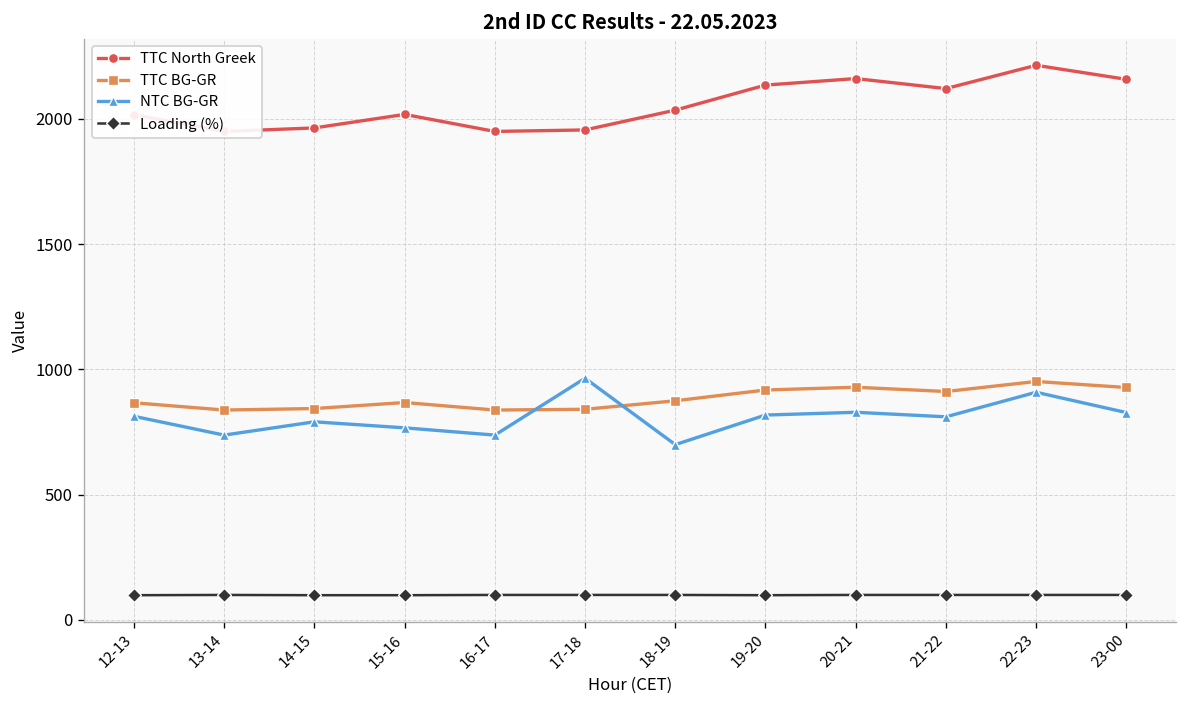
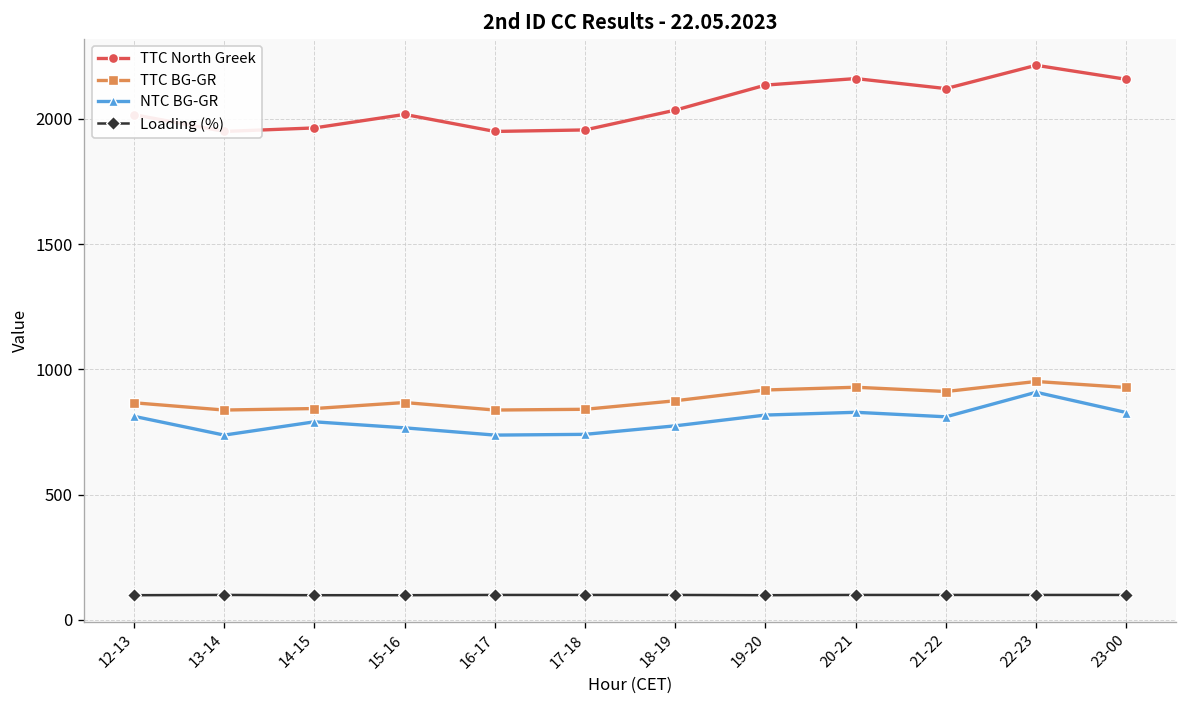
NTC BG-GR, 17-18: 970 -> 740
NTC BG-GR, 18-19: 700 -> 780
